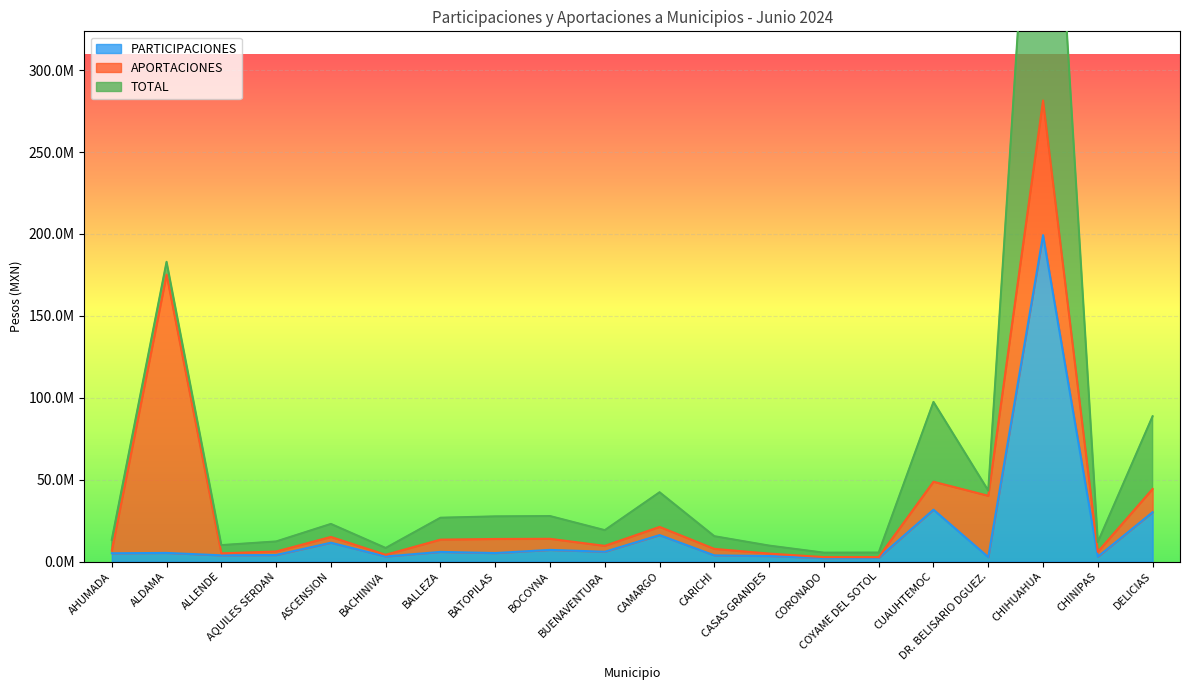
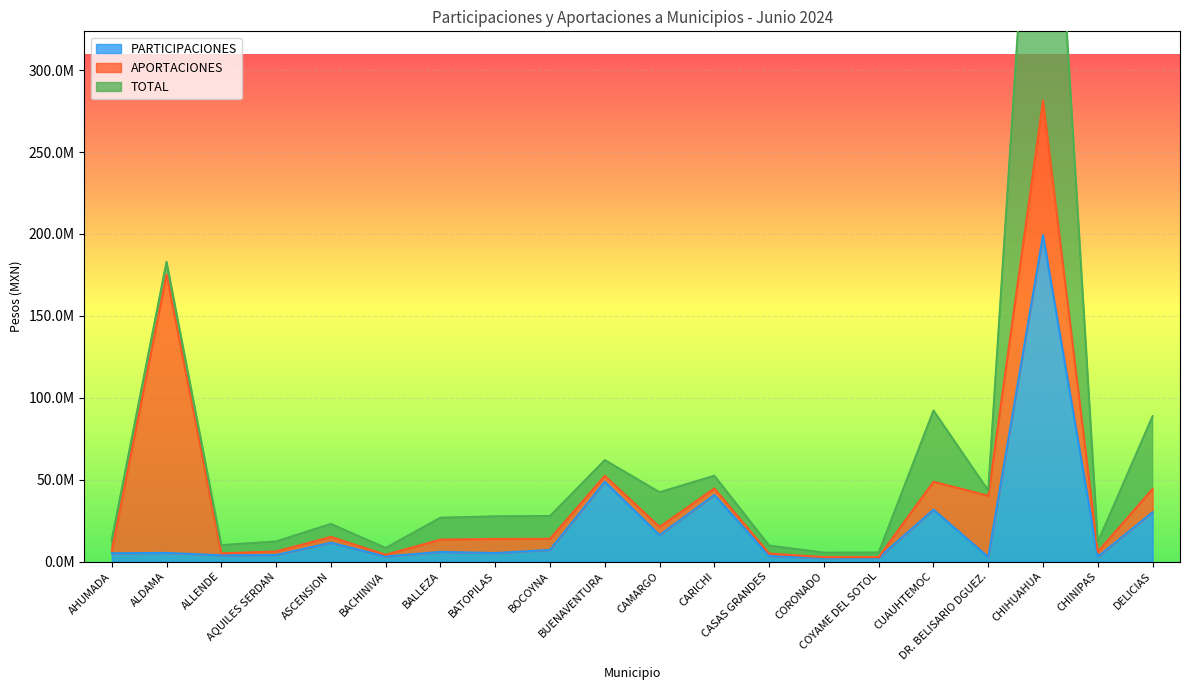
PARTICIPACIONES, BUENAVENTURA: 6000000 -> 49000000
PARTICIPACIONES, CARICHI: 4000000 -> 41000000
TOTAL, CUAUHTEMOC: 49000000 -> 43000000
